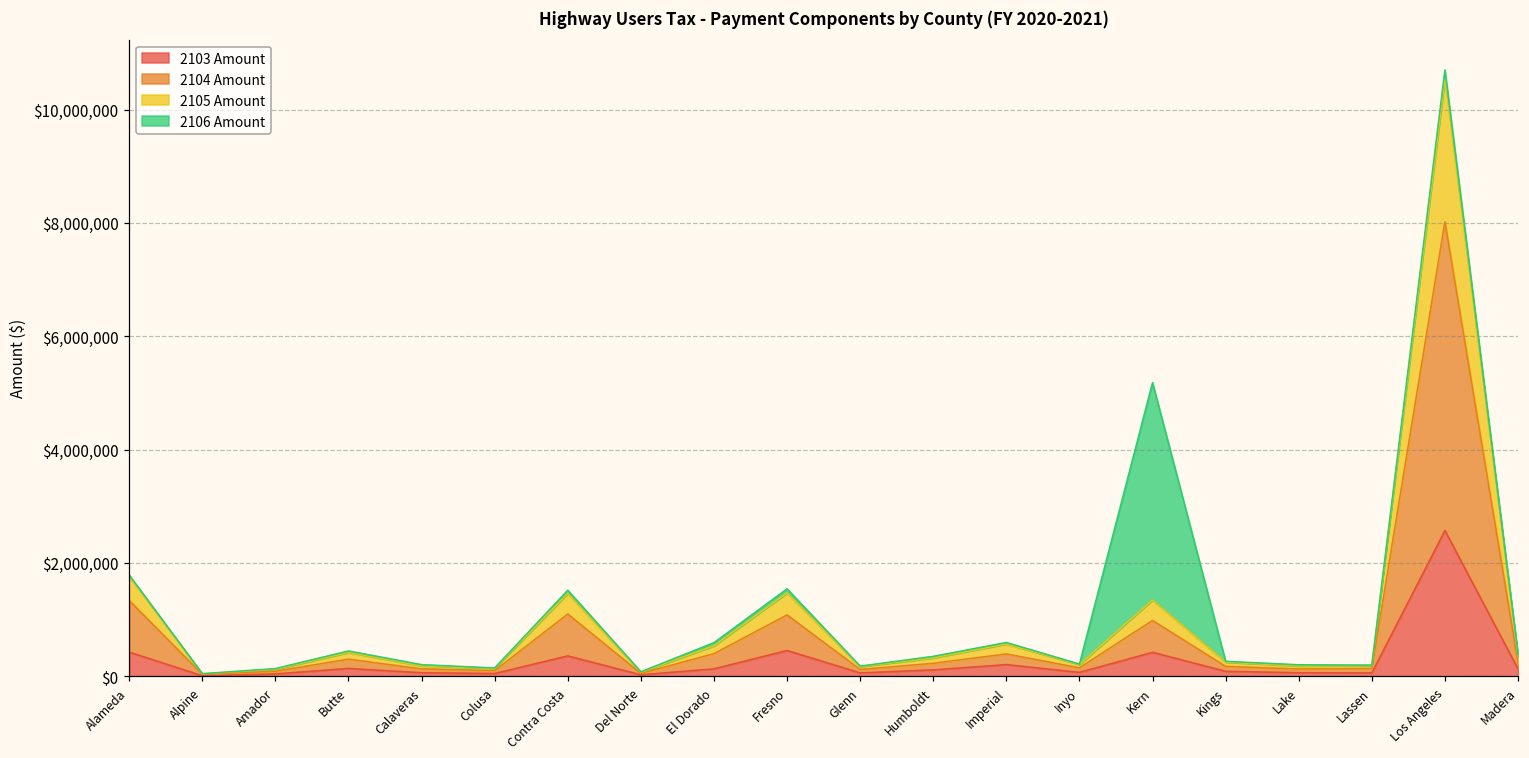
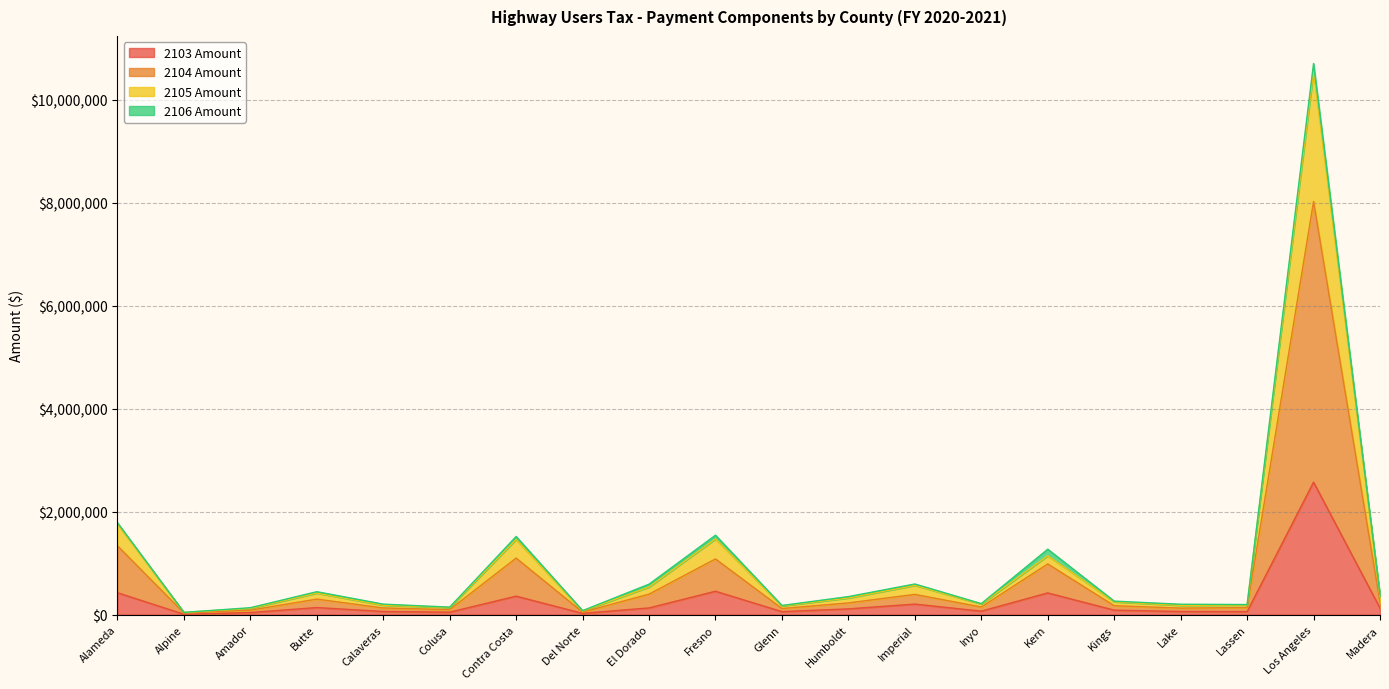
2105 Amount, Kern: $400,000 -> $200,000
2106 Amount, Kern: $3,800,000 -> $100,000
